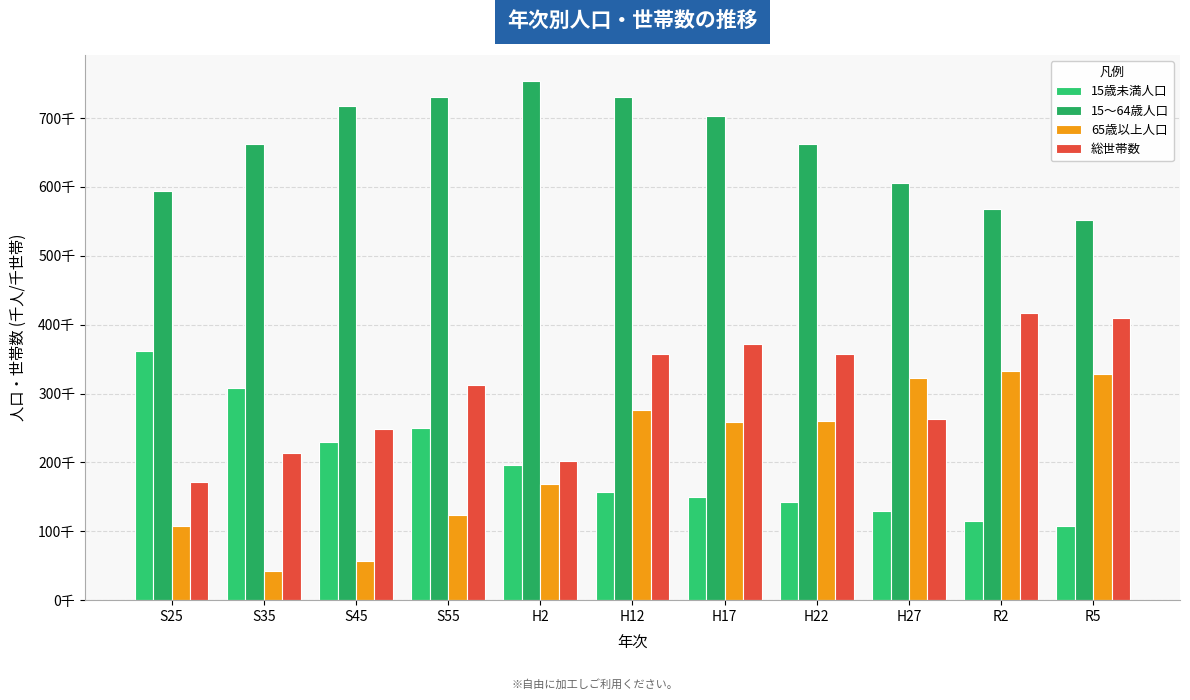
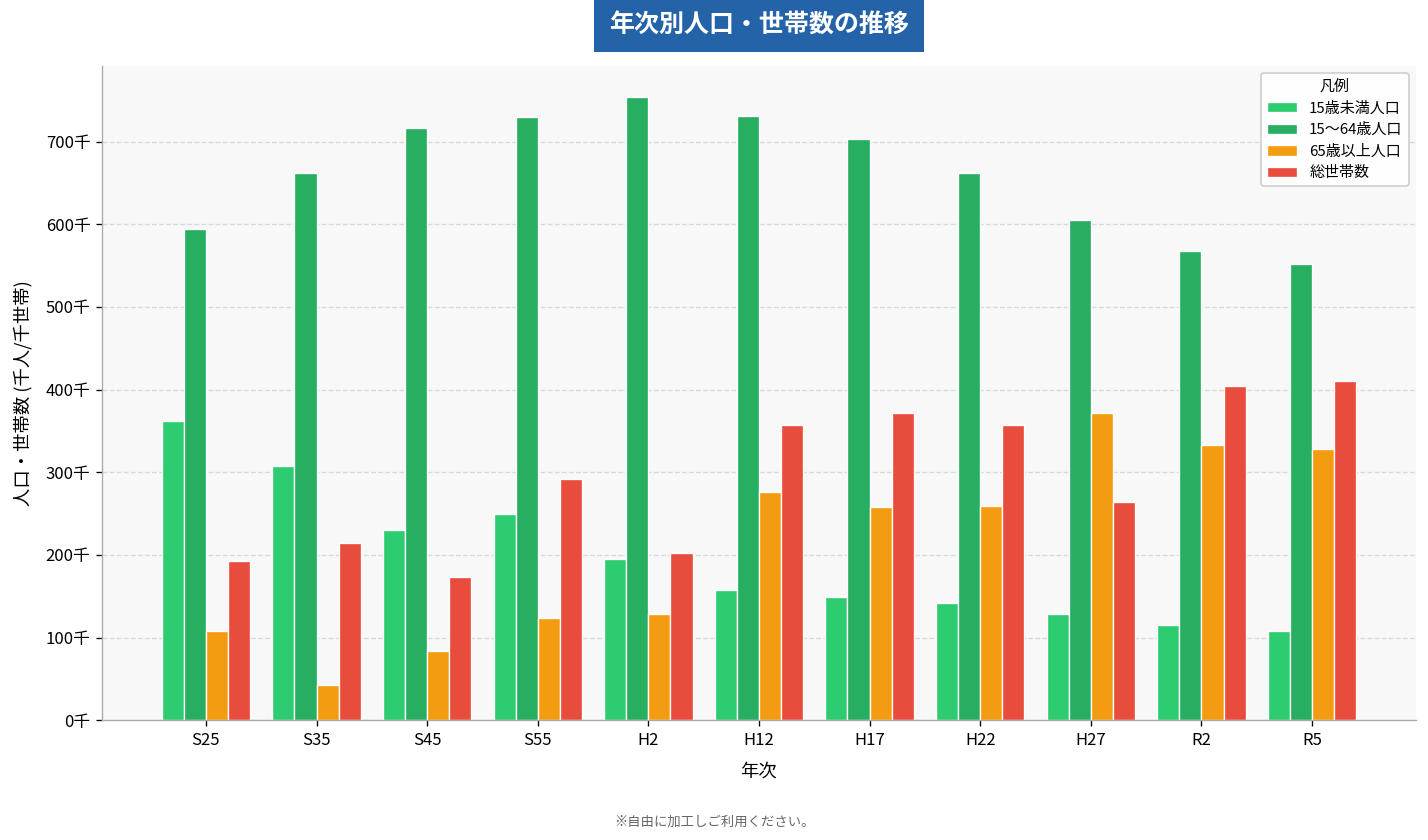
総世帯数, S25: 170千 -> 190千
65歳以上人口, S45: 60千 -> 80千
総世帯数, S45: 250千 -> 170千
総世帯数, S55: 310千 -> 290千
65歳以上人口, H2: 170千 -> 130千
65歳以上人口, H27: 320千 -> 370千
総世帯数, R2: 420千 -> 400千
